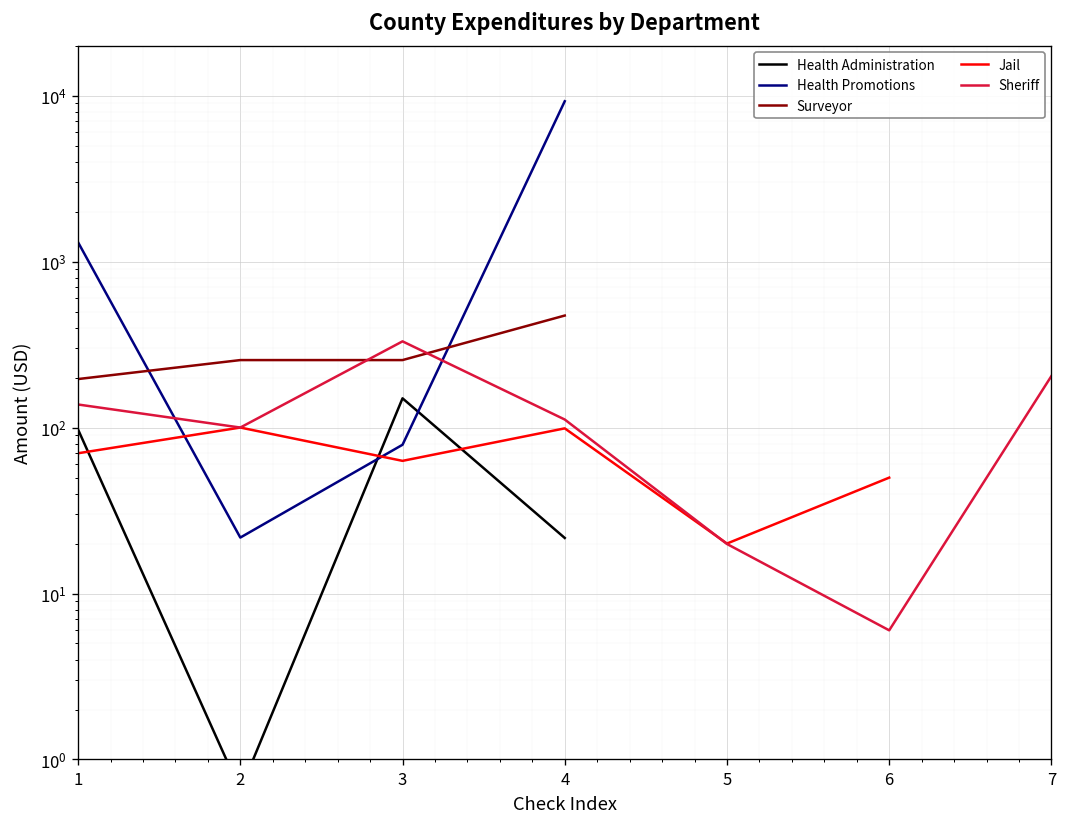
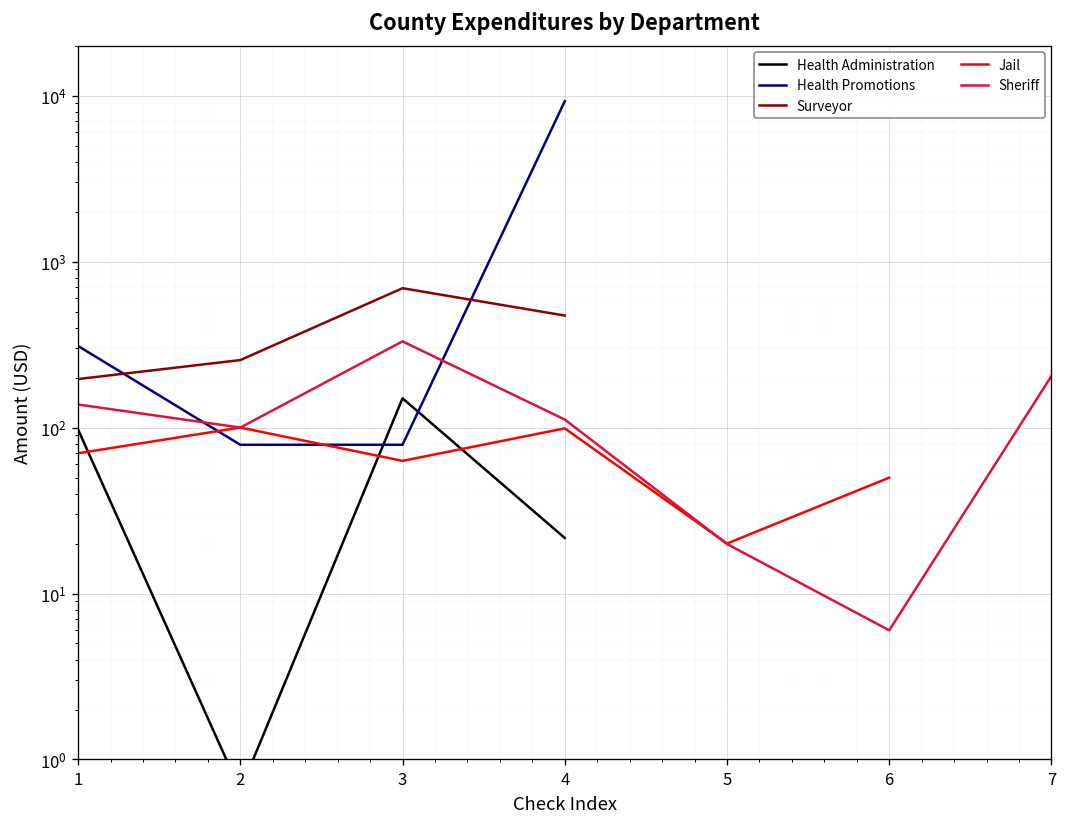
Health Promotions, 1: 1300 -> 310
Health Promotions, 2: 22 -> 80
Surveyor, 3: 260 -> 700
